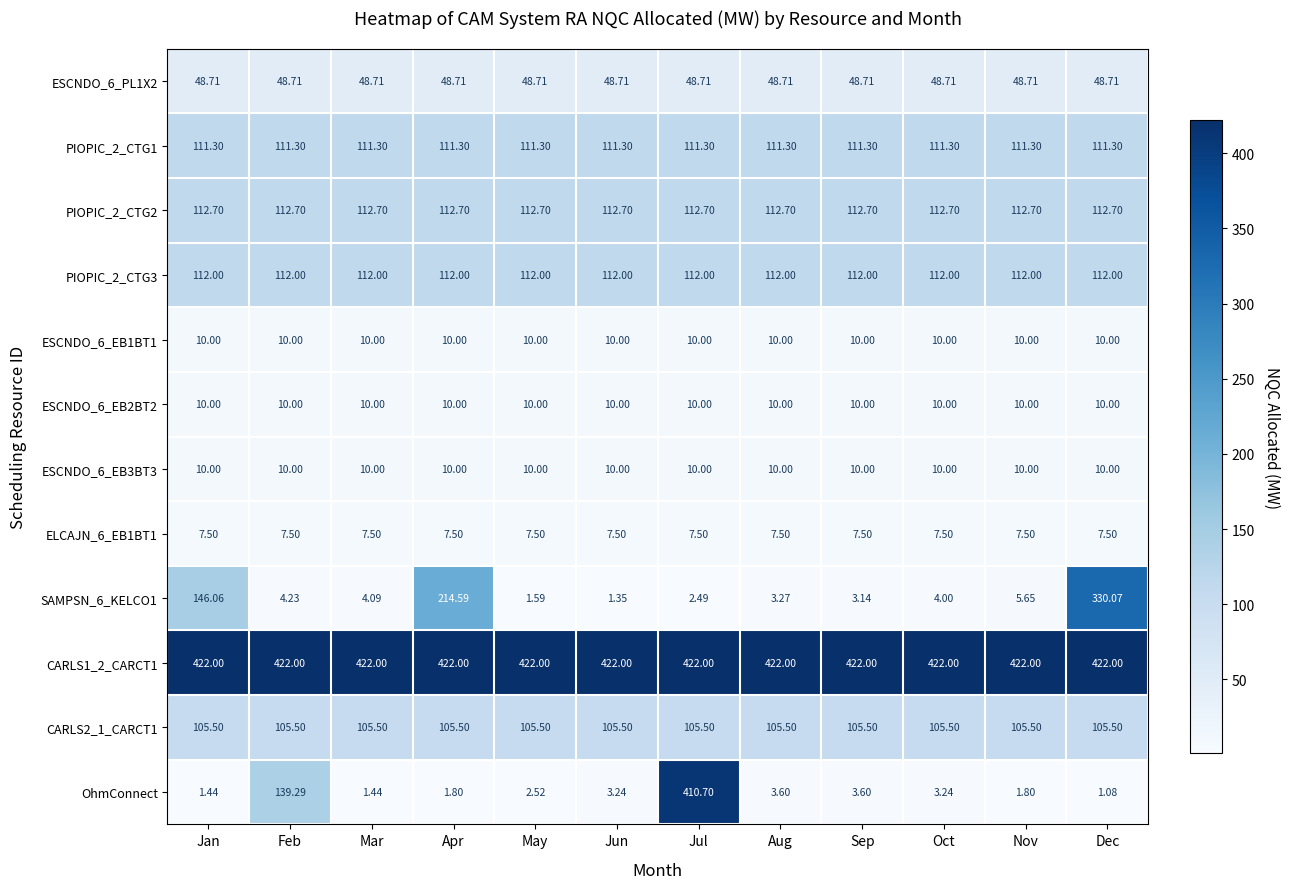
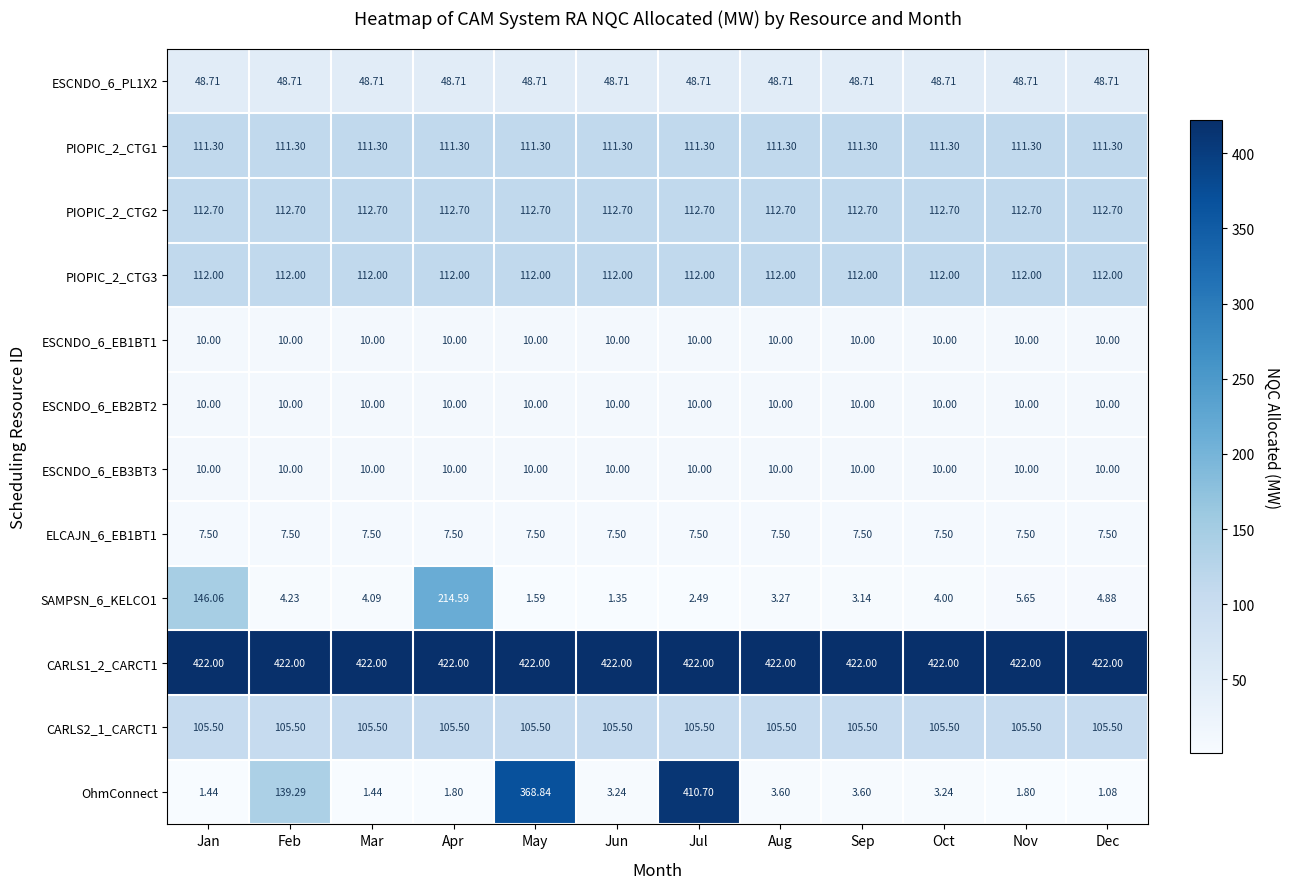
SAMPSN_6_KELCO1, Dec: 330.07 -> 4.88
OhmConnect, May: 2.52 -> 368.84
